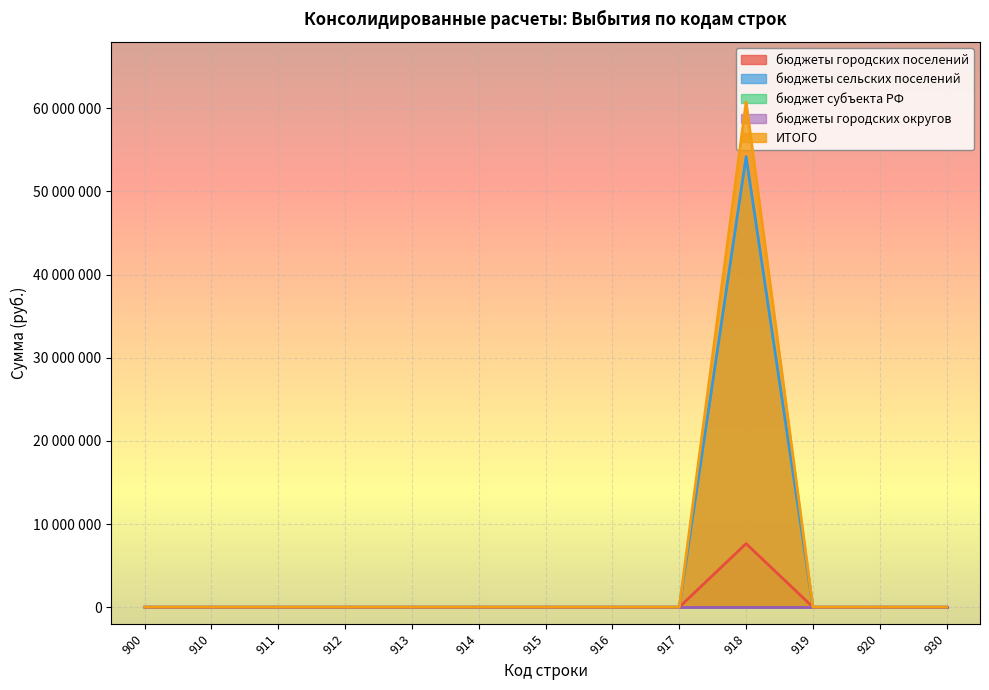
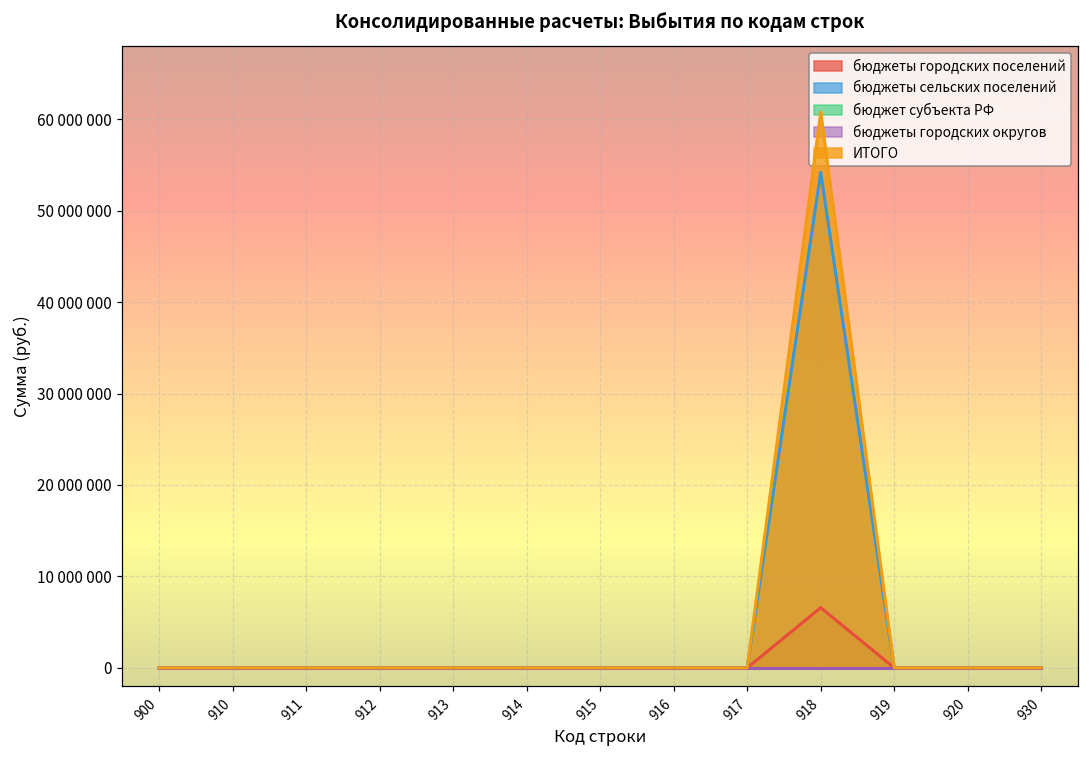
бюджеты городских поселений, 918: 8000000 -> 7000000
